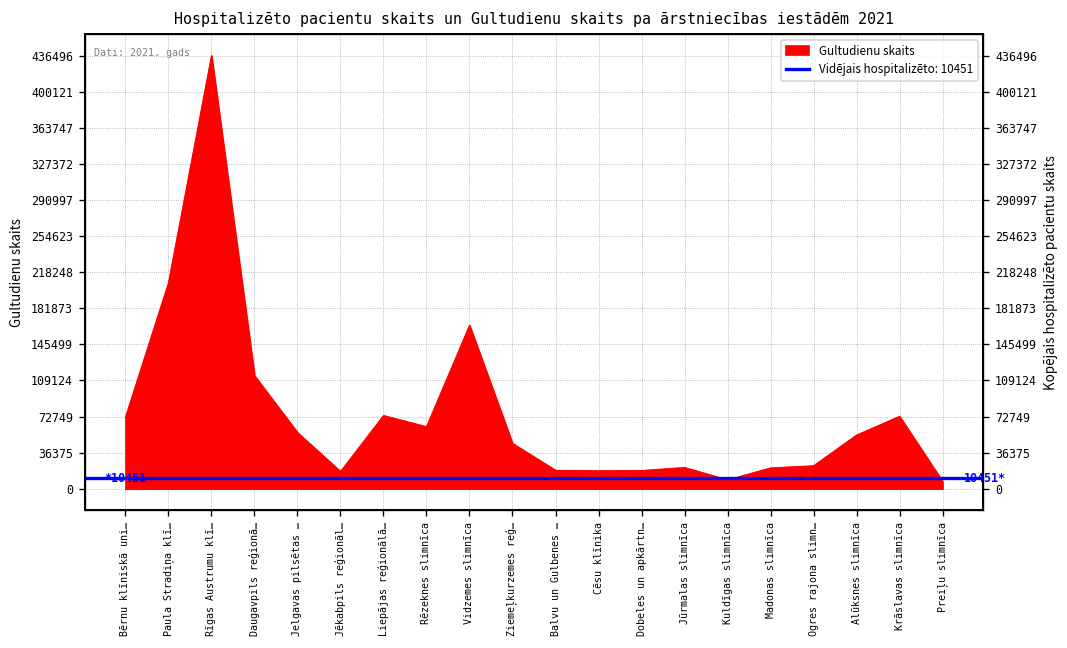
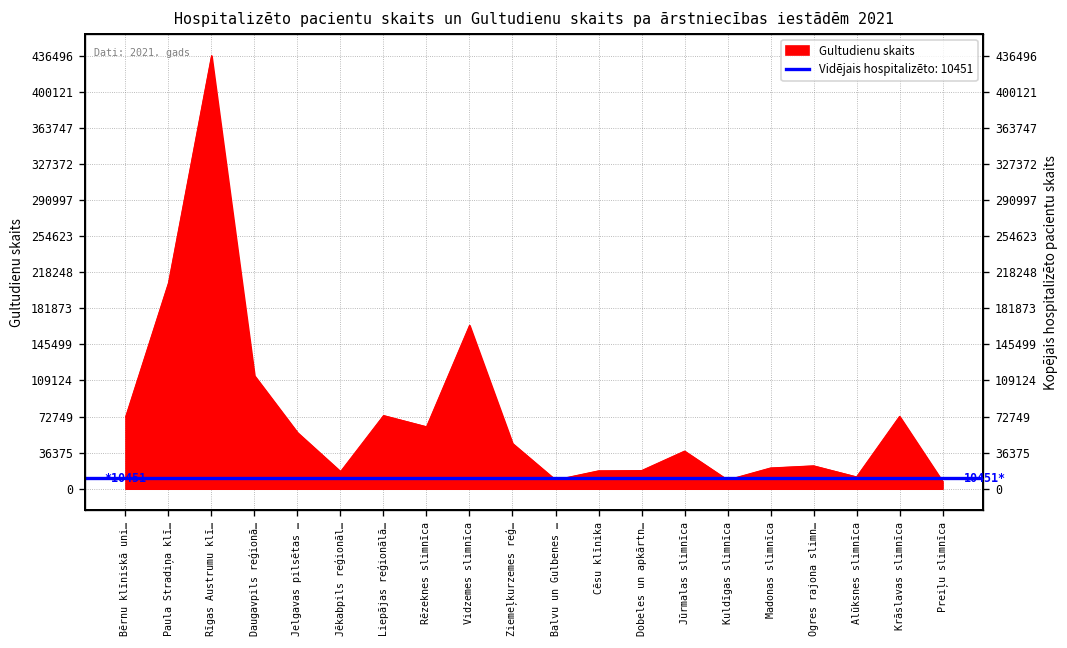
Balvu un Gulbenes …: 20000 -> 10000
Jūrmalas slimnīca: 20000 -> 40000
Alūksnes slimnīca: 50000 -> 10000
